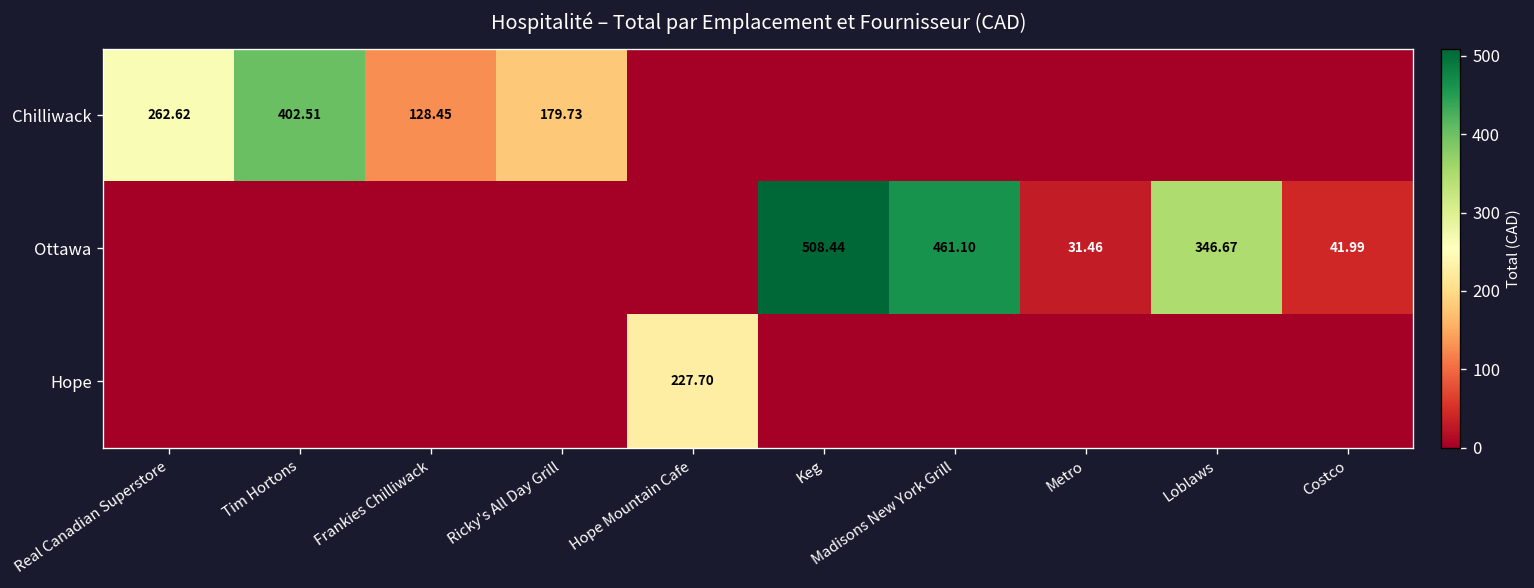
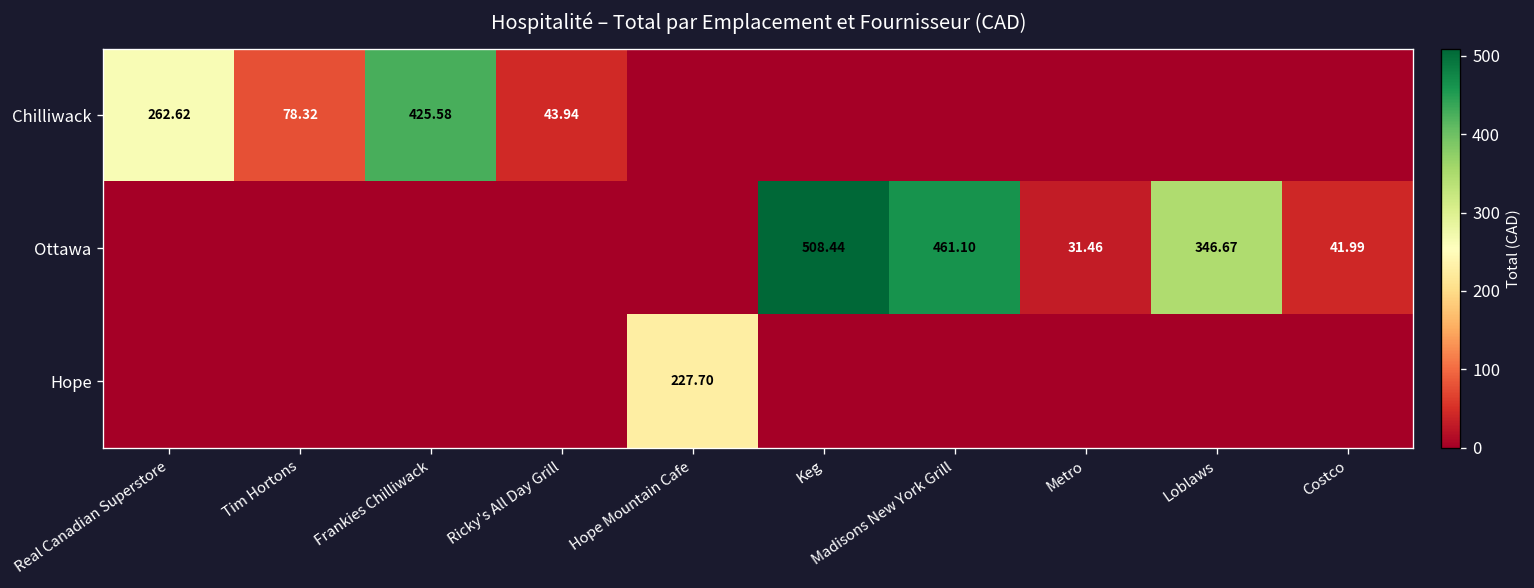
Chilliwack, Tim Hortons: 402.51 -> 78.32
Chilliwack, Frankies Chilliwack: 128.45 -> 425.58
Chilliwack, Ricky's All Day Grill: 179.73 -> 43.94
